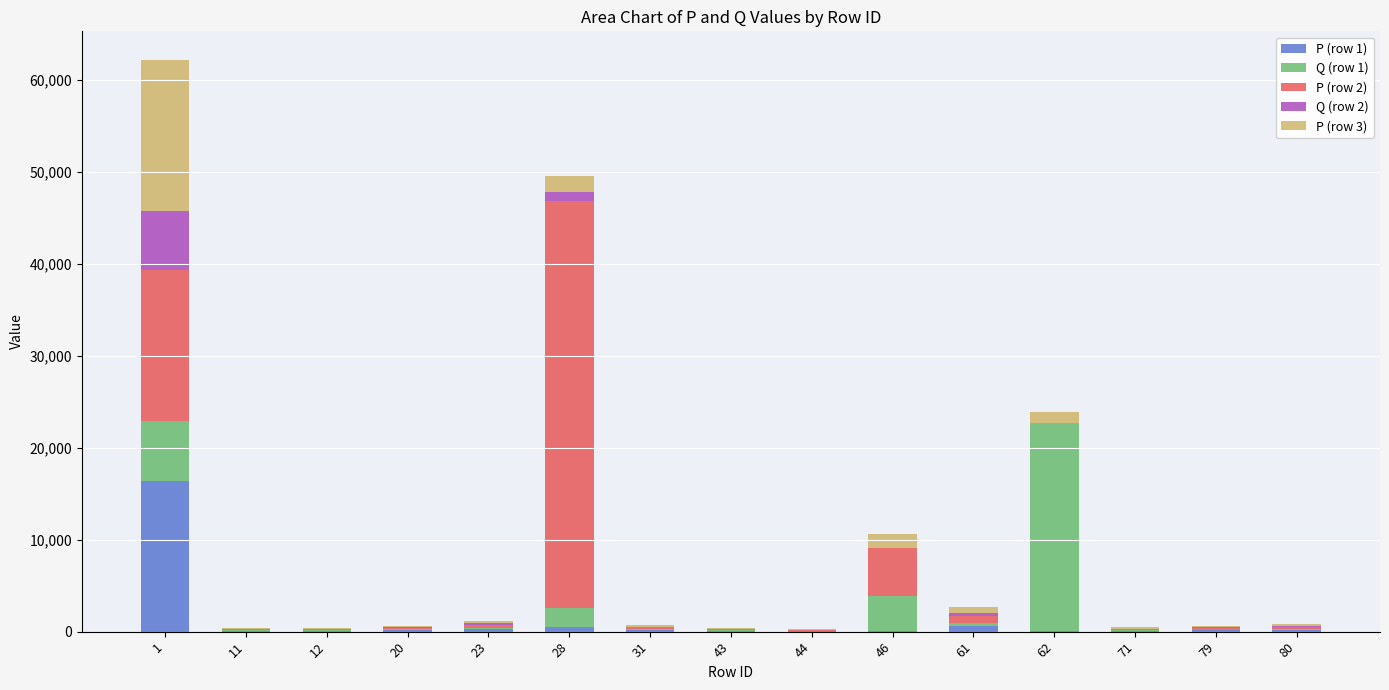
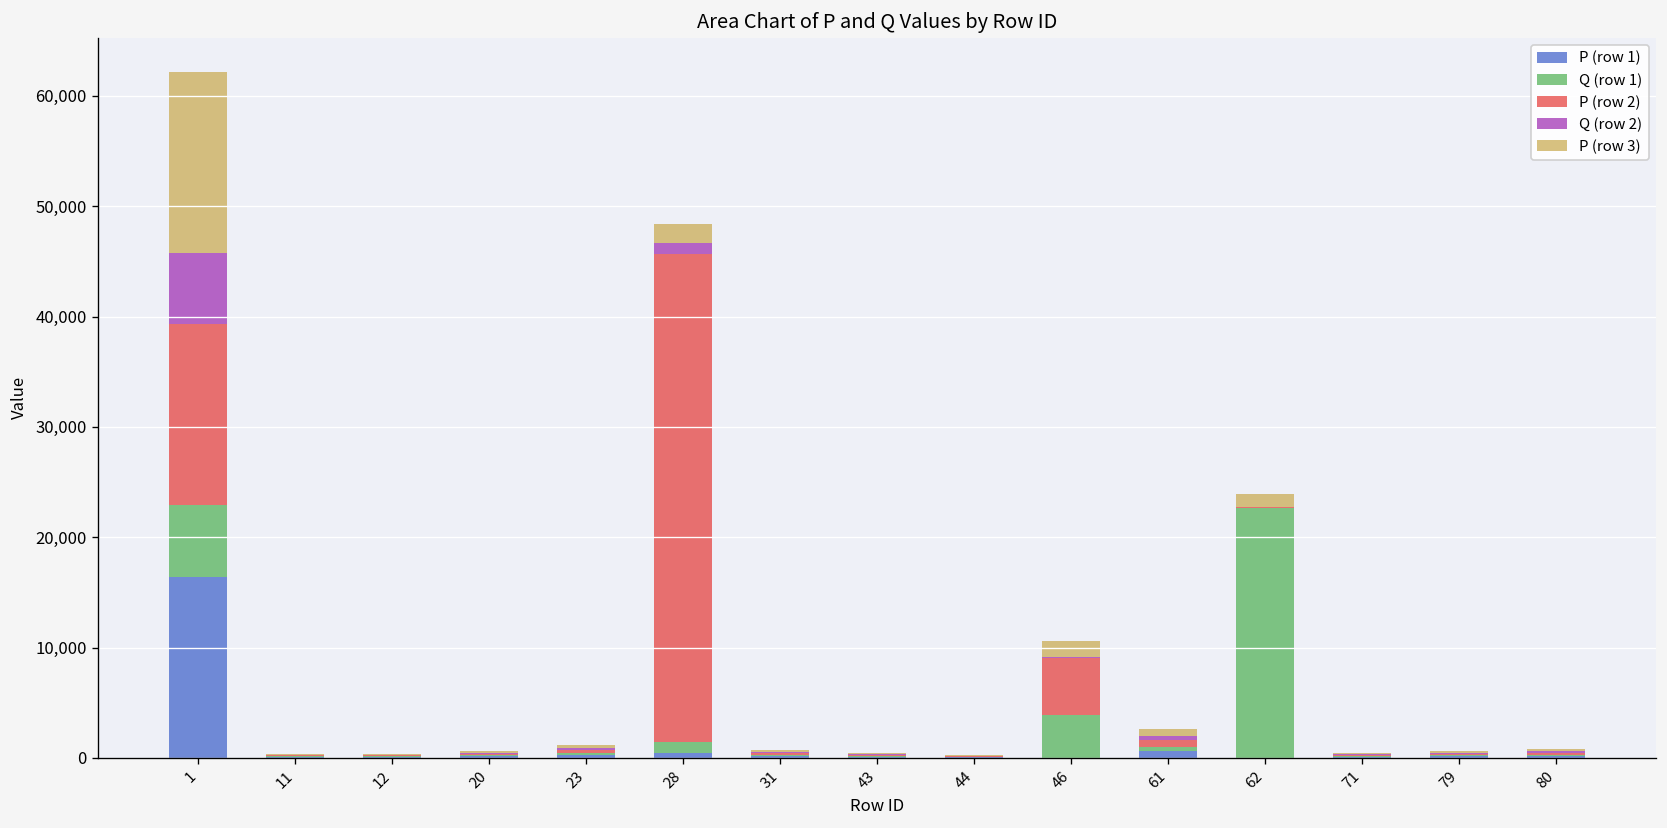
Q (row 1), 28: 2,000 -> 1,000
